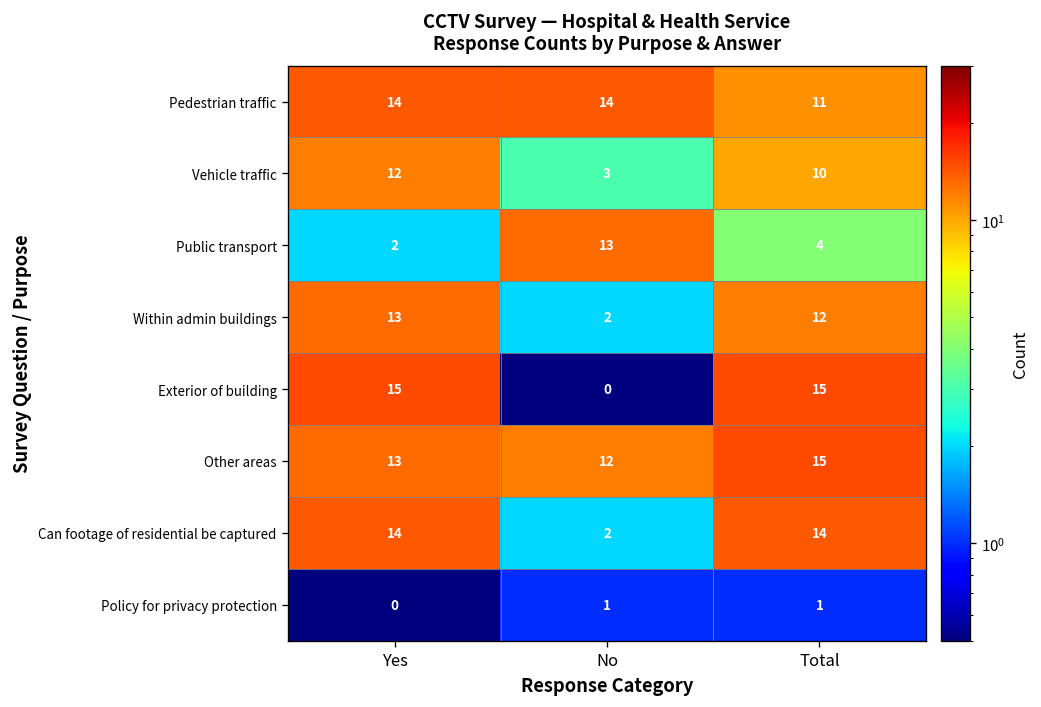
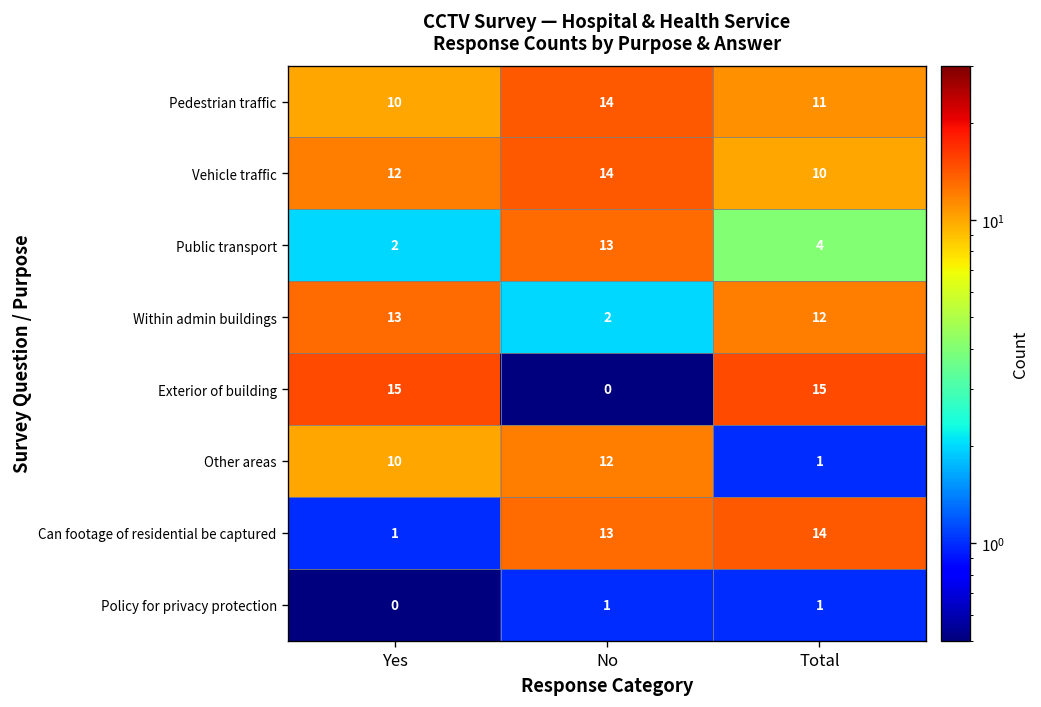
Pedestrian traffic, Yes: 14 -> 10
Vehicle traffic, No: 3 -> 14
Other areas, Yes: 13 -> 10
Other areas, Total: 15 -> 1
Can footage of residential be captured, Yes: 14 -> 1
Can footage of residential be captured, No: 2 -> 13
